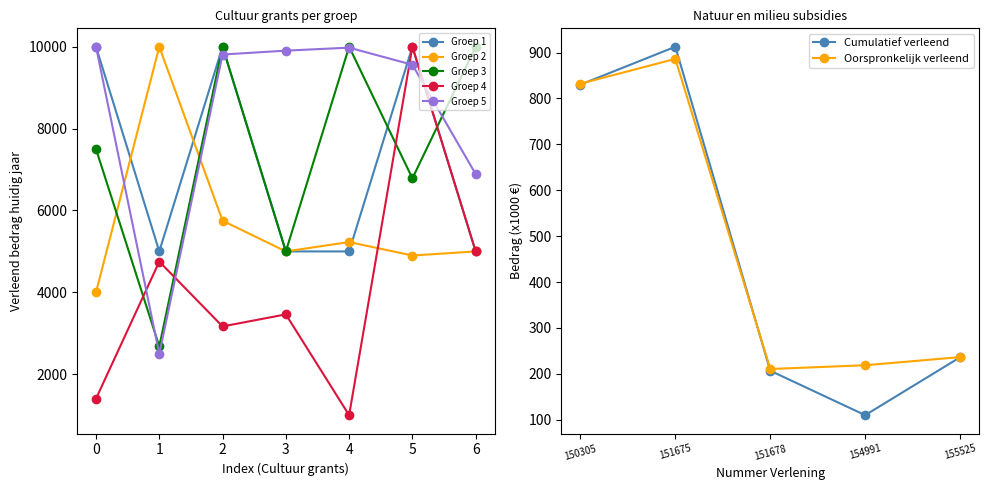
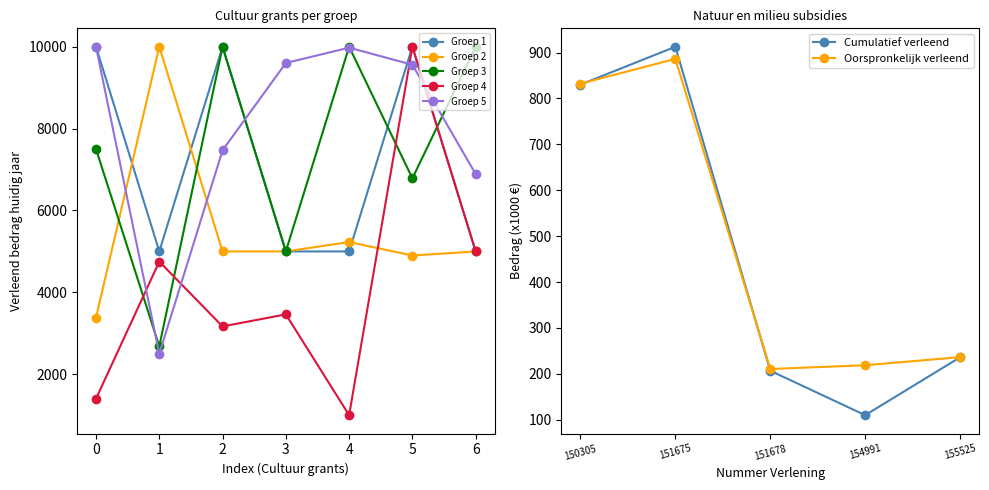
Cultuur grants per groep, Groep 2, 0: 4000 -> 3400
Cultuur grants per groep, Groep 2, 2: 5800 -> 5000
Cultuur grants per groep, Groep 5, 2: 9800 -> 7500
Cultuur grants per groep, Groep 5, 3: 9900 -> 9600
